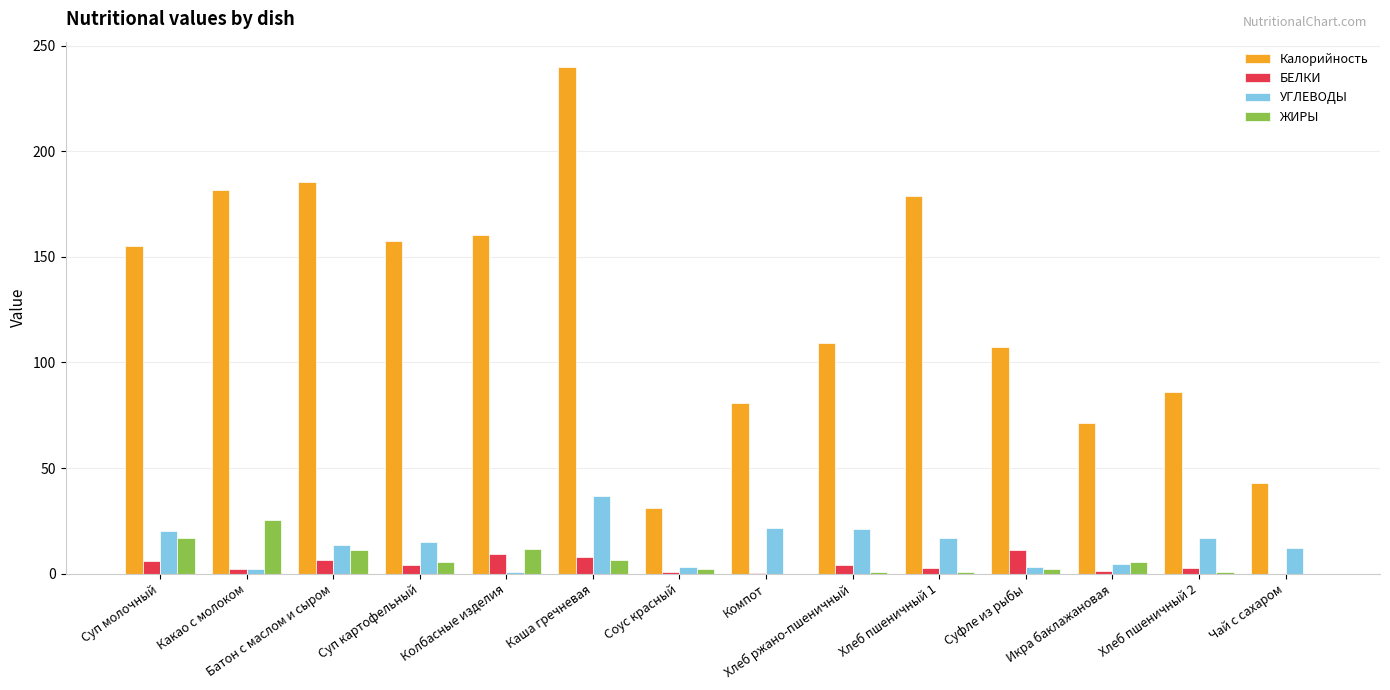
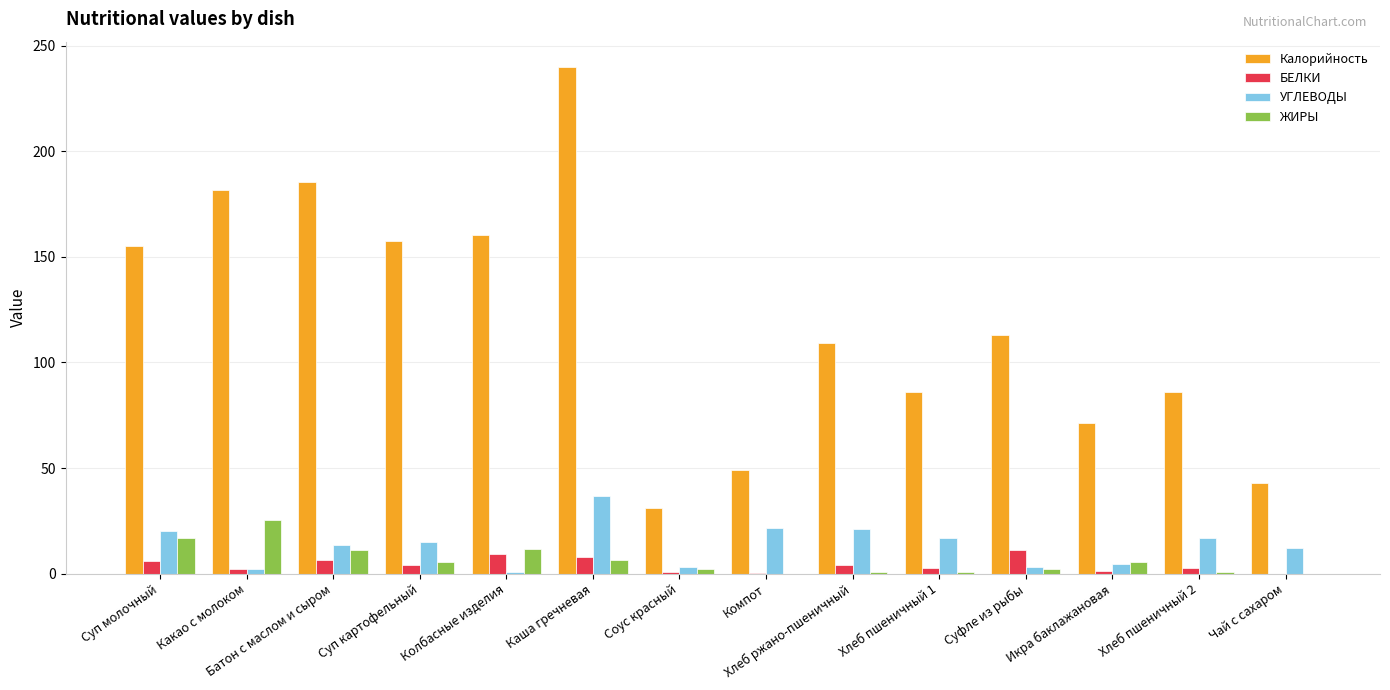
Калорийность, Компот: 81 -> 49
Калорийность, Хлеб пшеничный 1: 179 -> 86
Калорийность, Суфле из рыбы: 107 -> 113
